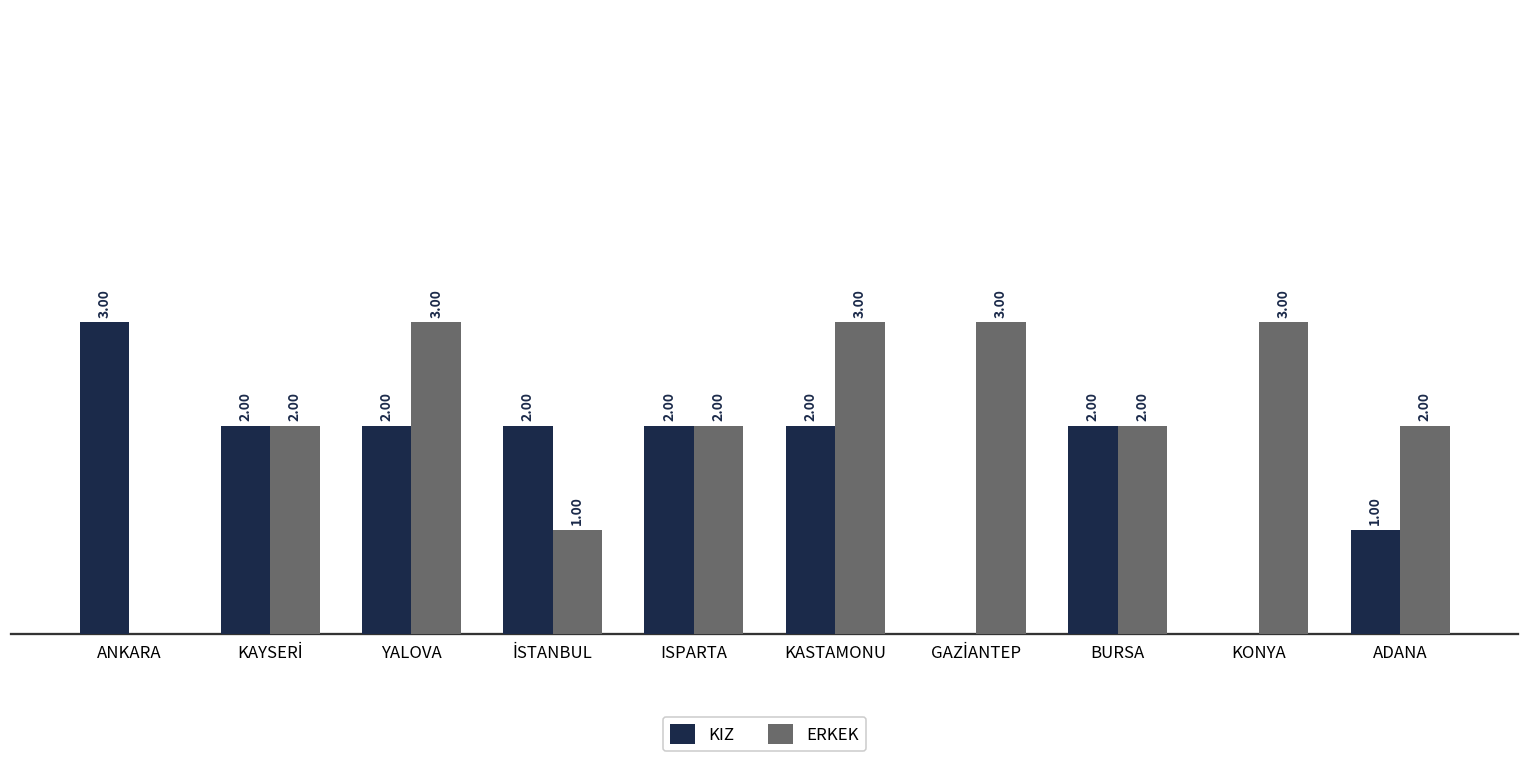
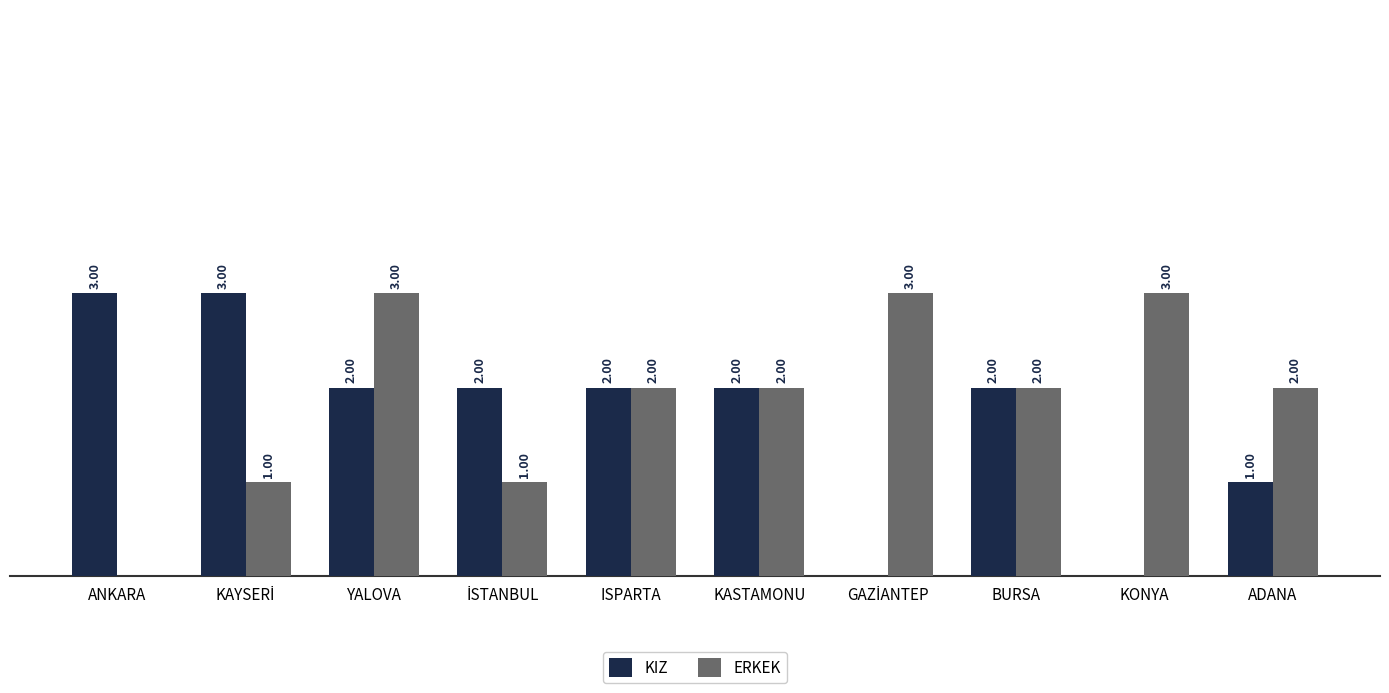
KIZ, KAYSERİ: 2.00 -> 3.00
ERKEK, KAYSERİ: 2.00 -> 1.00
ERKEK, KASTAMONU: 3.00 -> 2.00
